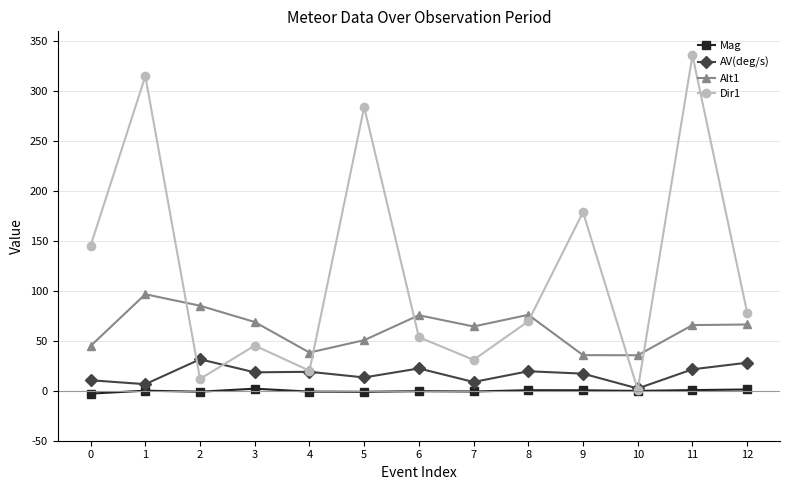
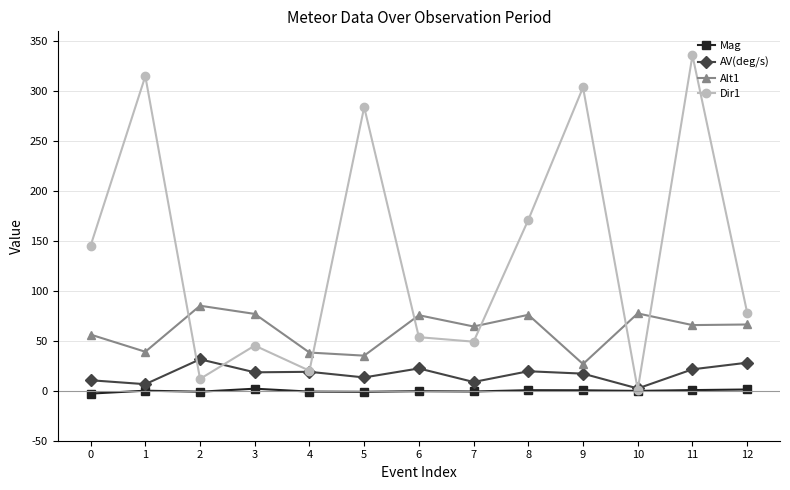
Alt1, 0: 40 -> 60
Alt1, 1: 100 -> 40
Alt1, 3: 70 -> 80
Alt1, 5: 50 -> 40
Dir1, 7: 30 -> 50
Dir1, 8: 70 -> 170
Alt1, 9: 40 -> 30
Dir1, 9: 180 -> 300
Alt1, 10: 40 -> 80
